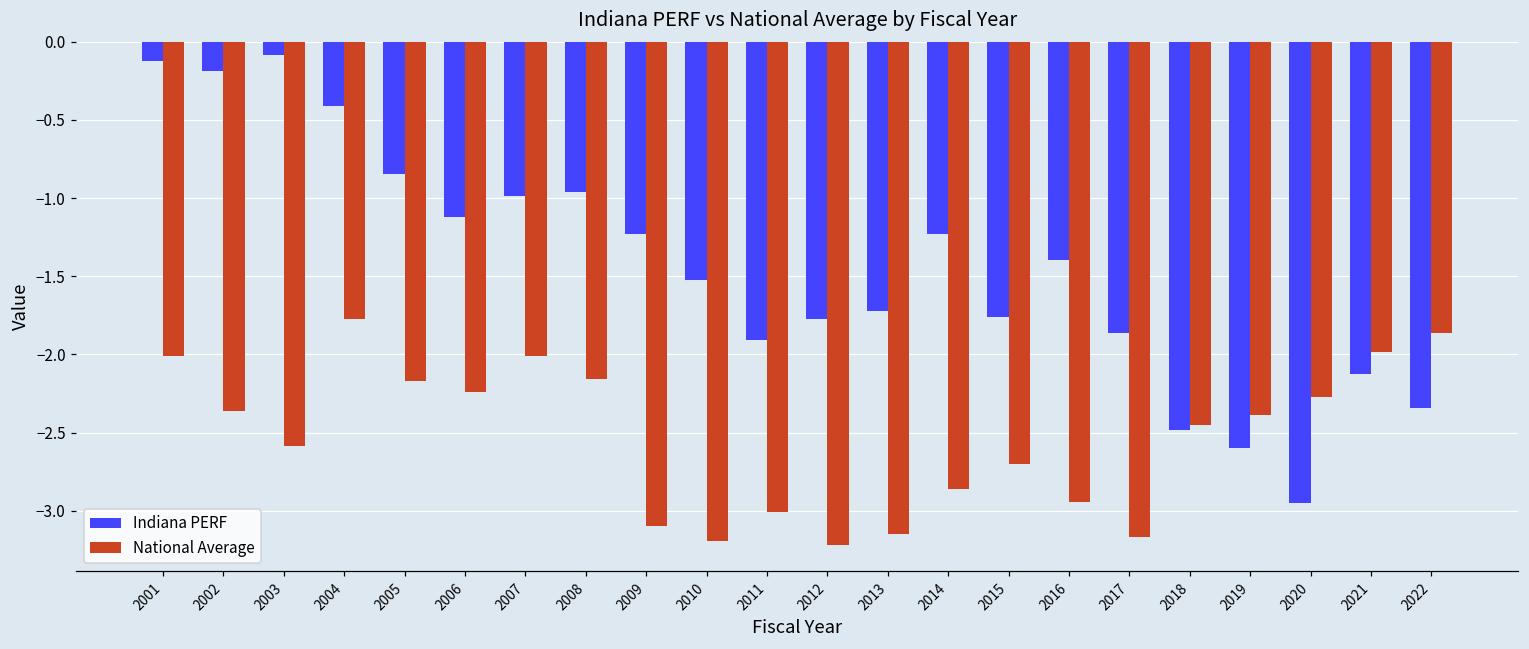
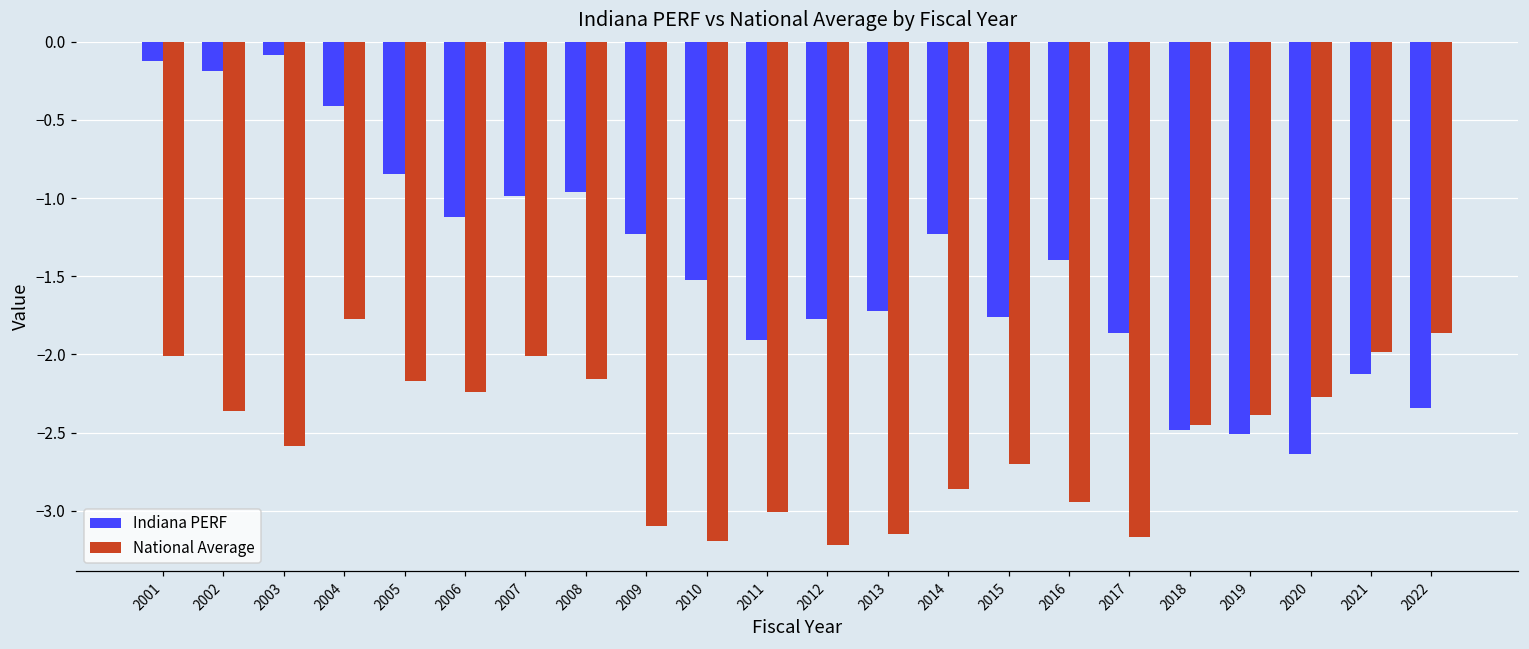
Indiana PERF, 2019: -2.60 -> -2.51
Indiana PERF, 2020: -2.95 -> -2.63
